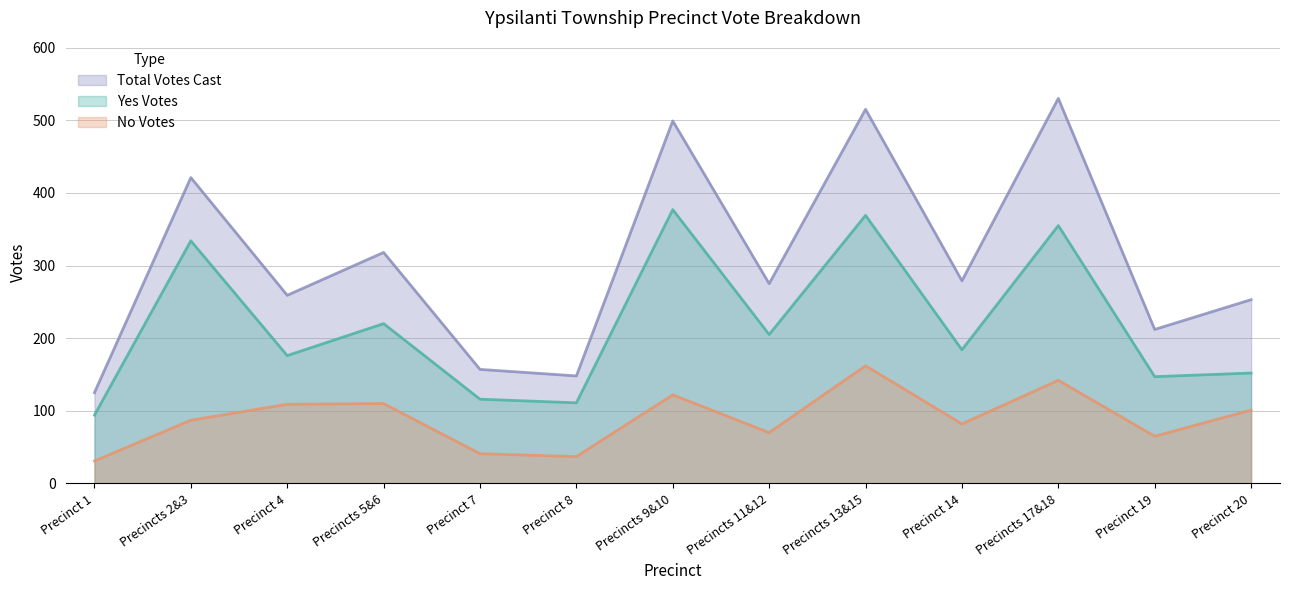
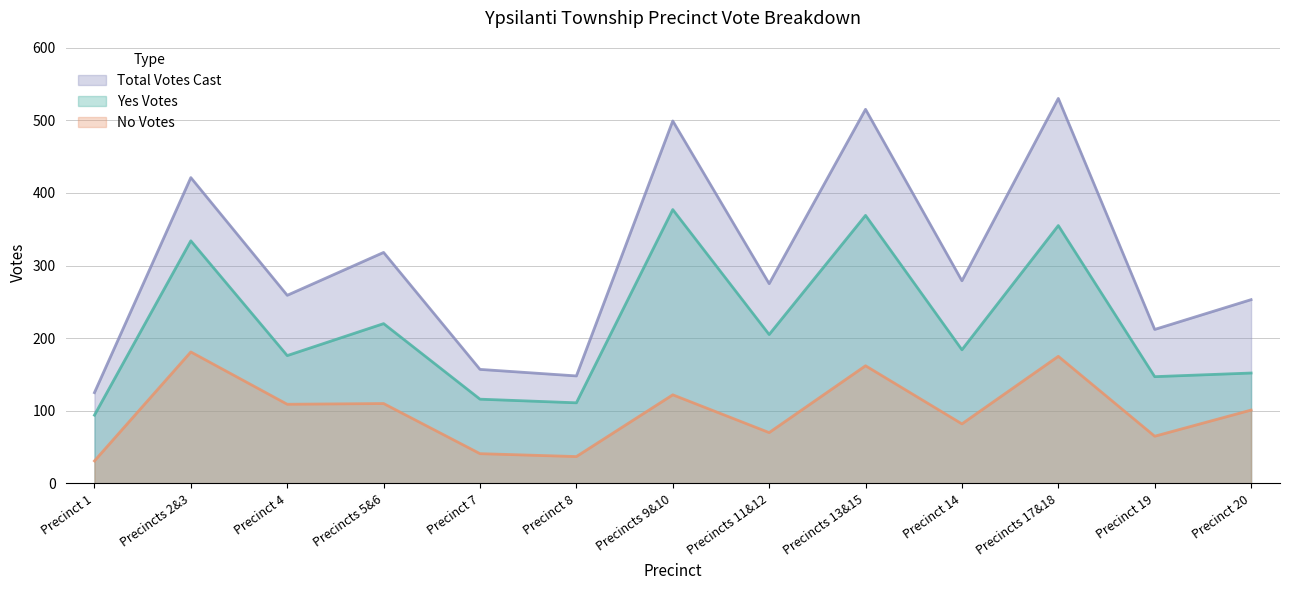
No Votes, Precincts 2&3: 90 -> 180
No Votes, Precincts 17&18: 140 -> 180
